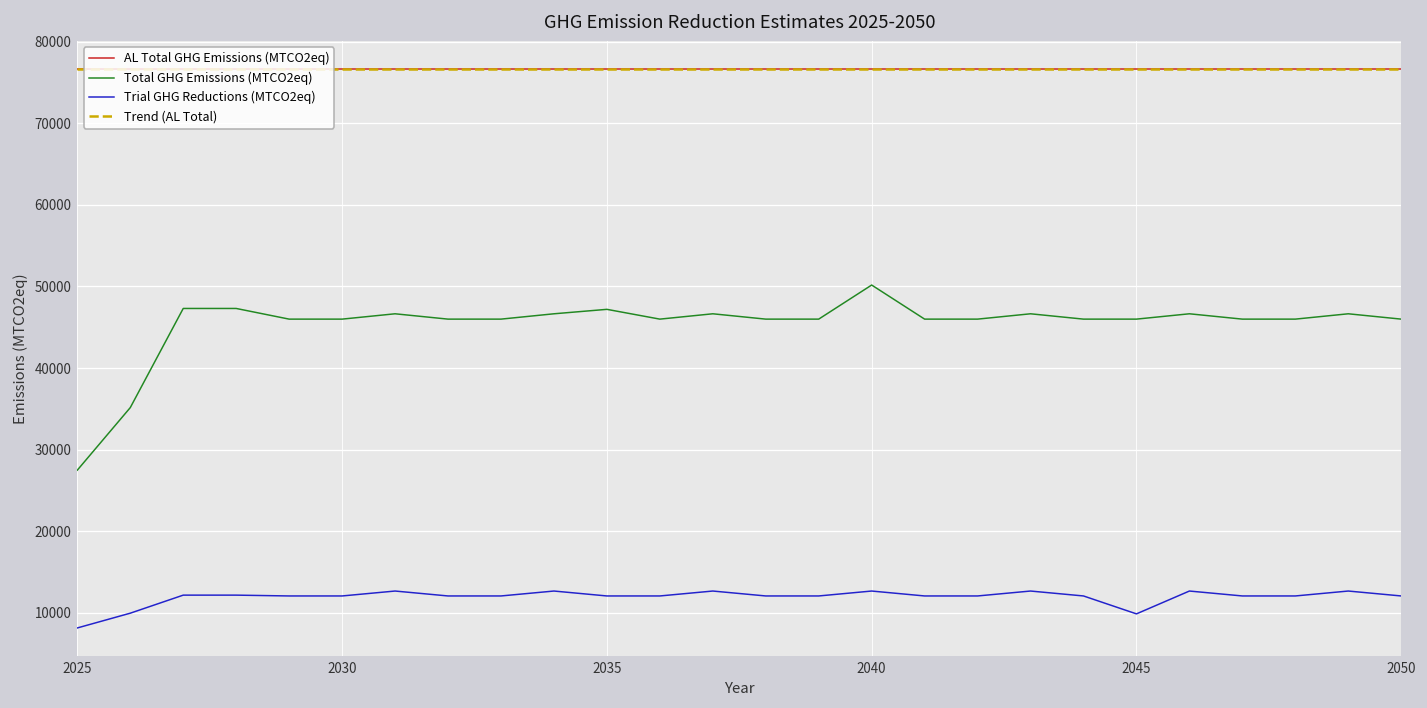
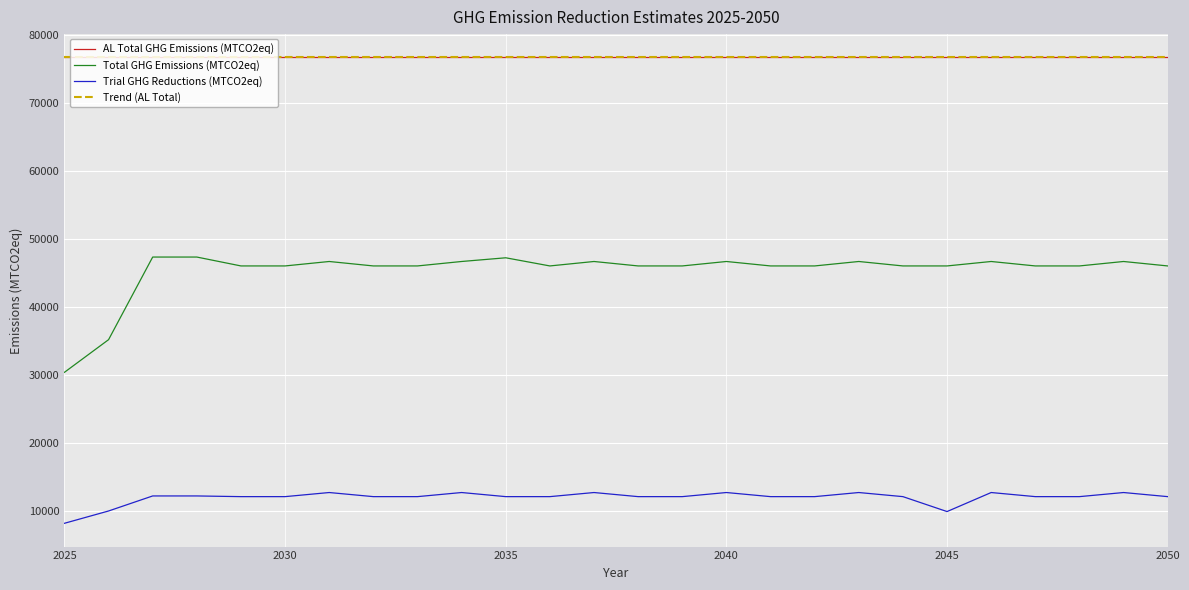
Total GHG Emissions (MTCO2eq), 2025: 27000 -> 30000
Total GHG Emissions (MTCO2eq), 2040: 50000 -> 47000
